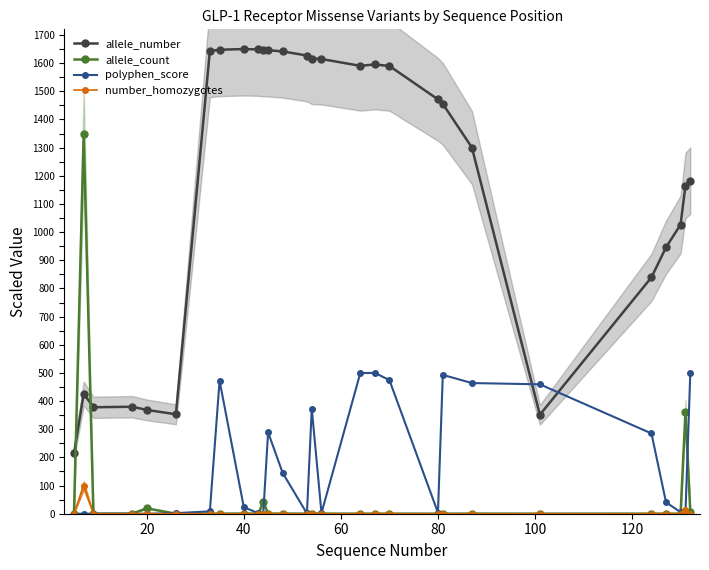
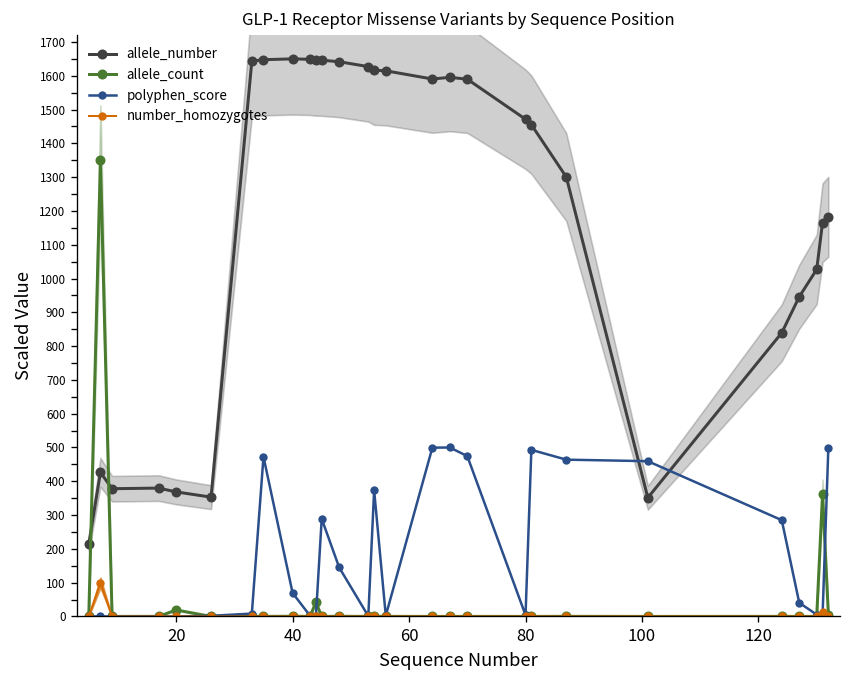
polyphen_score, 40: 20 -> 70
